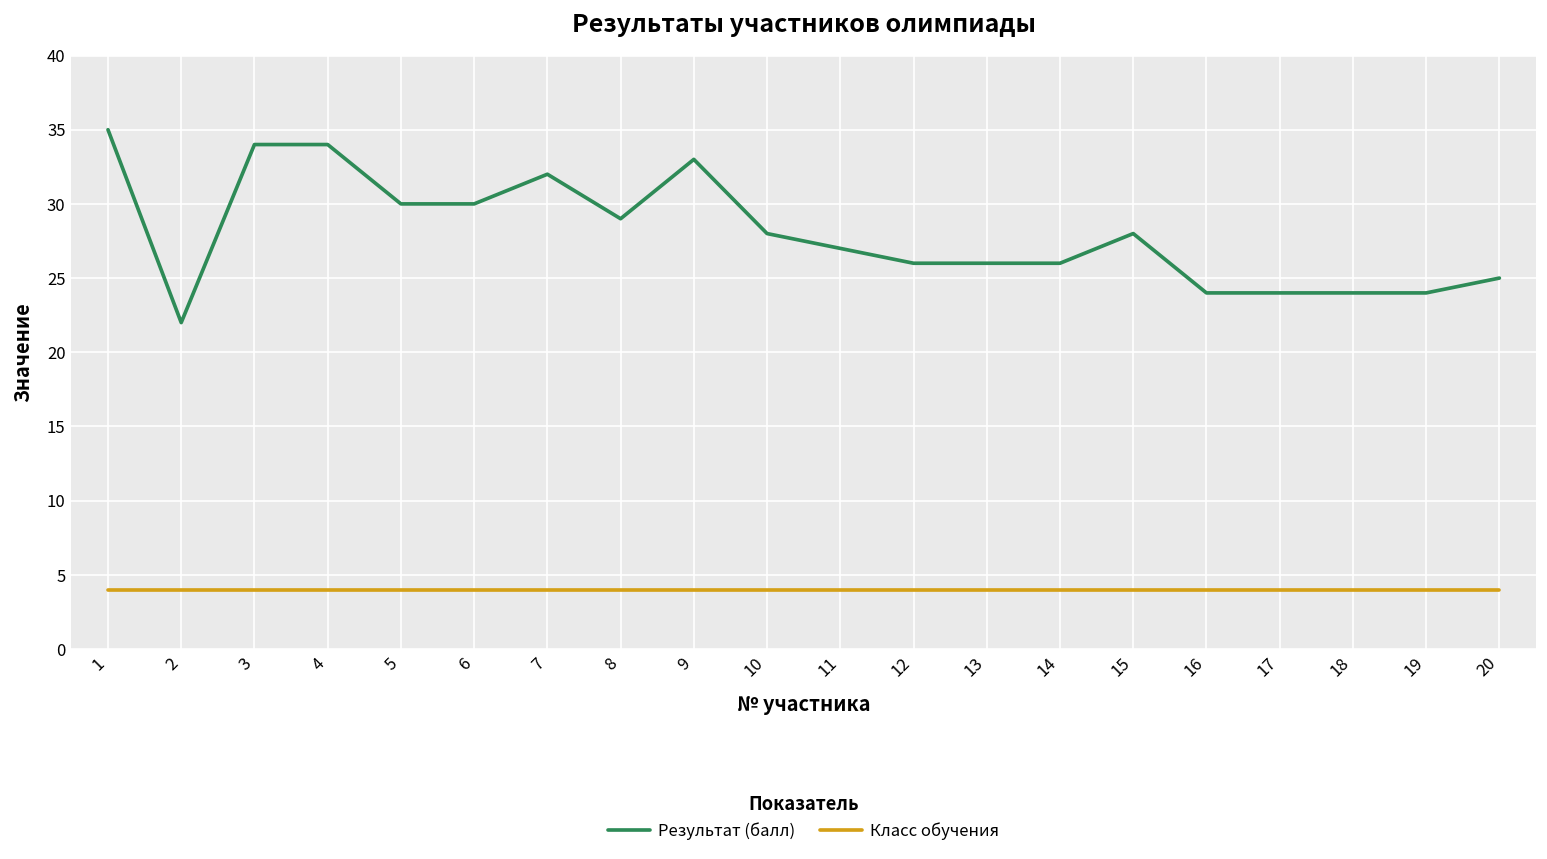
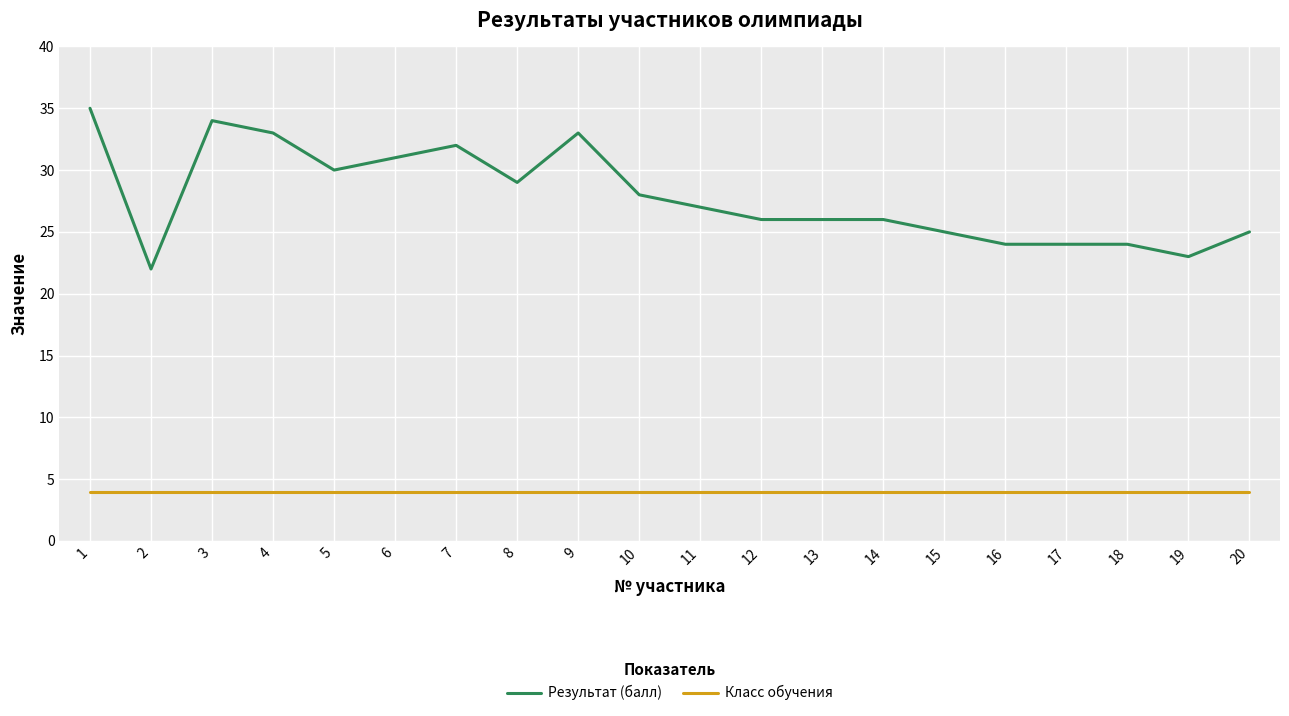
Результат (балл), 4: 34 -> 33
Результат (балл), 6: 30 -> 31
Результат (балл), 15: 28 -> 25
Результат (балл), 19: 24 -> 23
